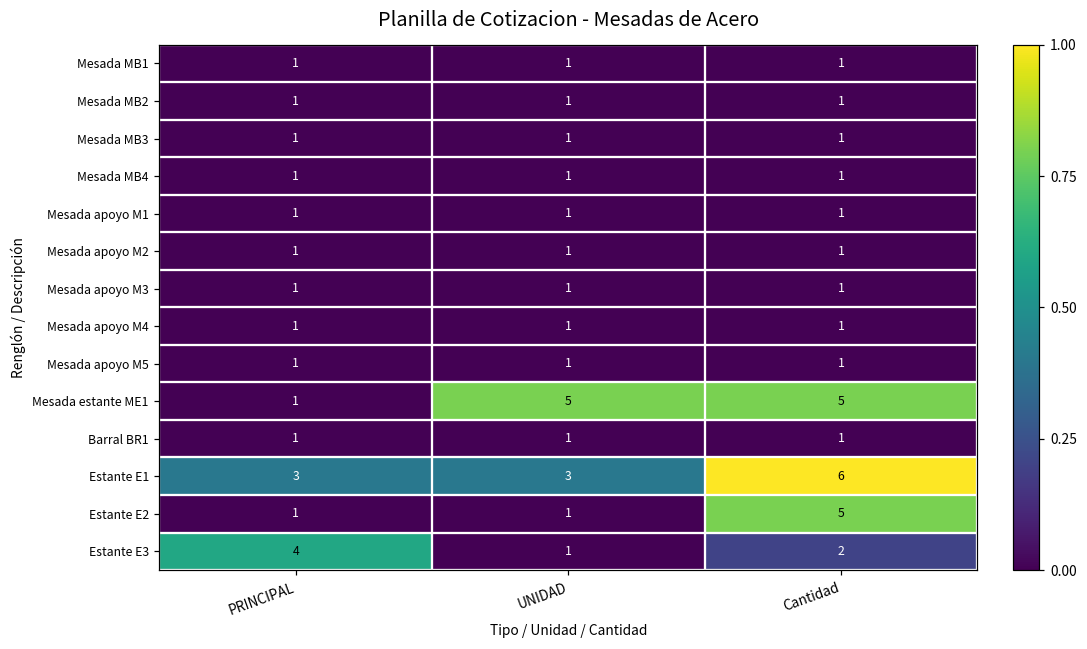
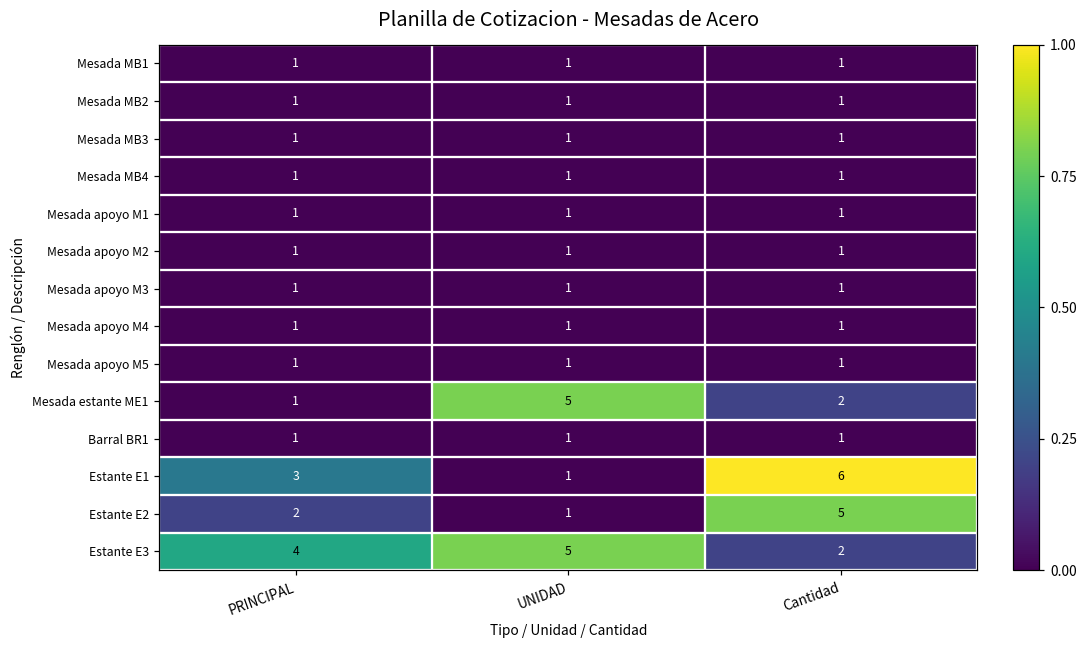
Mesada estante ME1, Cantidad: 5 -> 2
Estante E1, UNIDAD: 3 -> 1
Estante E2, PRINCIPAL: 1 -> 2
Estante E3, UNIDAD: 1 -> 5
